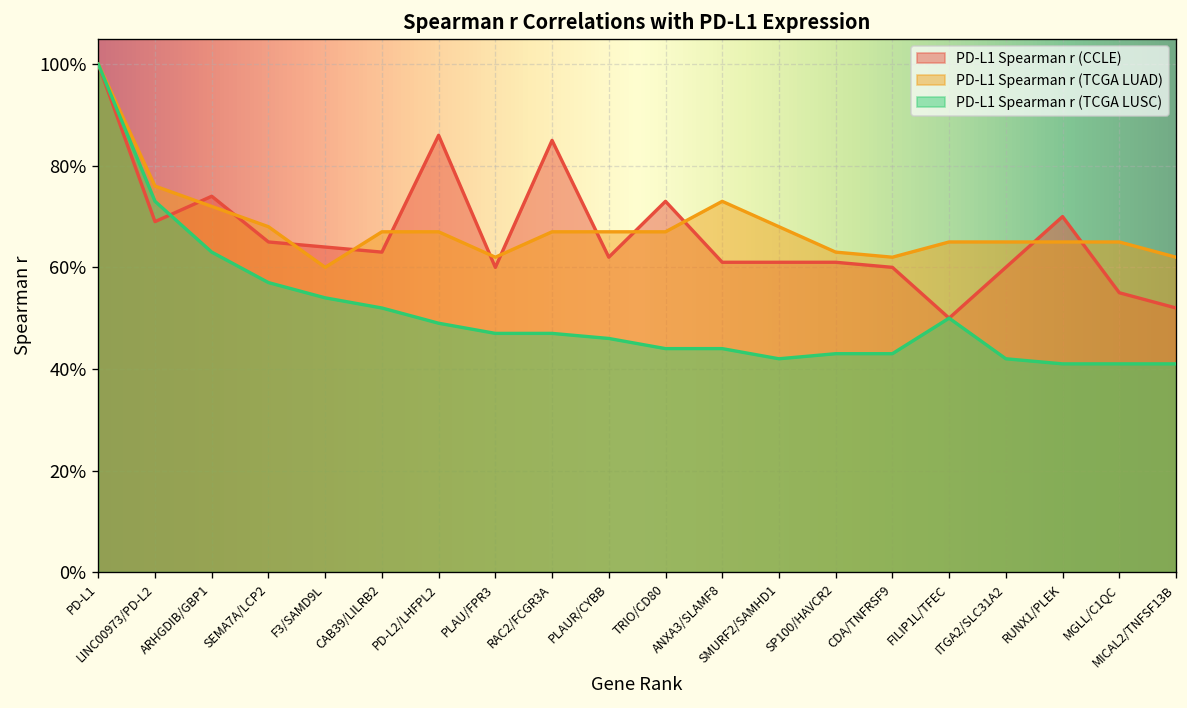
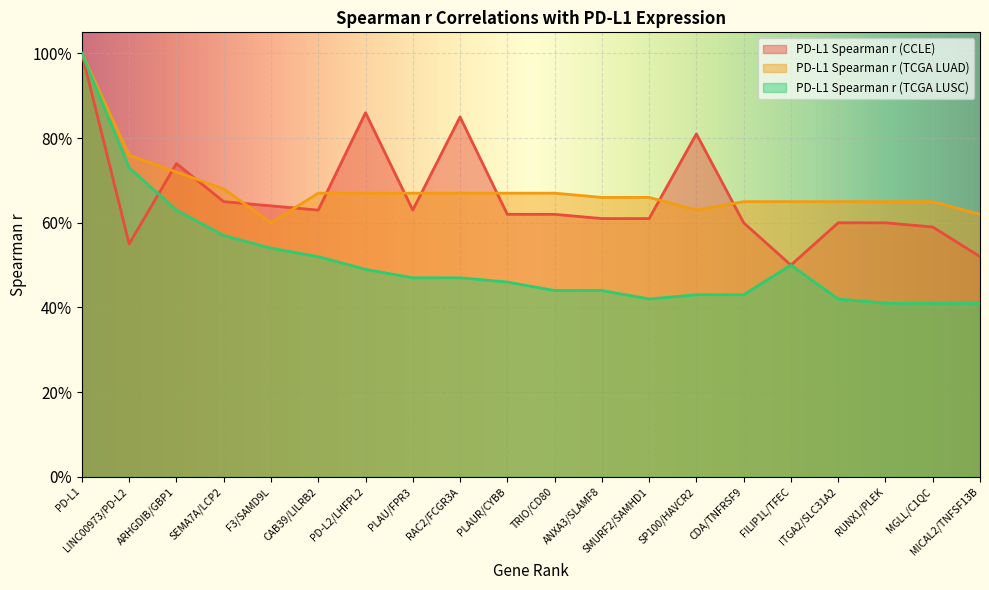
PD-L1 Spearman r (CCLE), LINC00973/PD-L2: 69% -> 55%
PD-L1 Spearman r (CCLE), PLAU/FPR3: 60% -> 63%
PD-L1 Spearman r (TCGA LUAD), PLAU/FPR3: 62% -> 67%
PD-L1 Spearman r (CCLE), TRIO/CD80: 73% -> 62%
PD-L1 Spearman r (TCGA LUAD), ANXA3/SLAMF8: 73% -> 66%
PD-L1 Spearman r (TCGA LUAD), SMURF2/SAMHD1: 68% -> 66%
PD-L1 Spearman r (CCLE), SP100/HAVCR2: 61% -> 81%
PD-L1 Spearman r (TCGA LUAD), CDA/TNFRSF9: 62% -> 65%
PD-L1 Spearman r (CCLE), RUNX1/PLEK: 70% -> 60%
PD-L1 Spearman r (CCLE), MGLL/C1QC: 55% -> 59%
